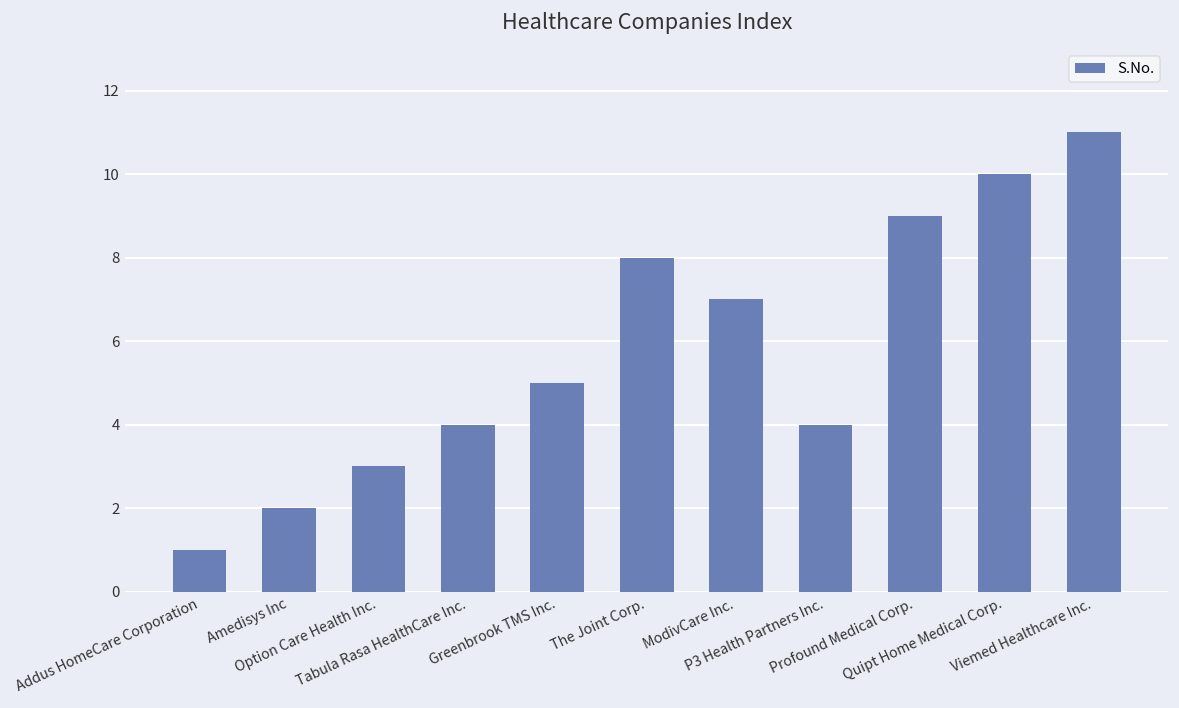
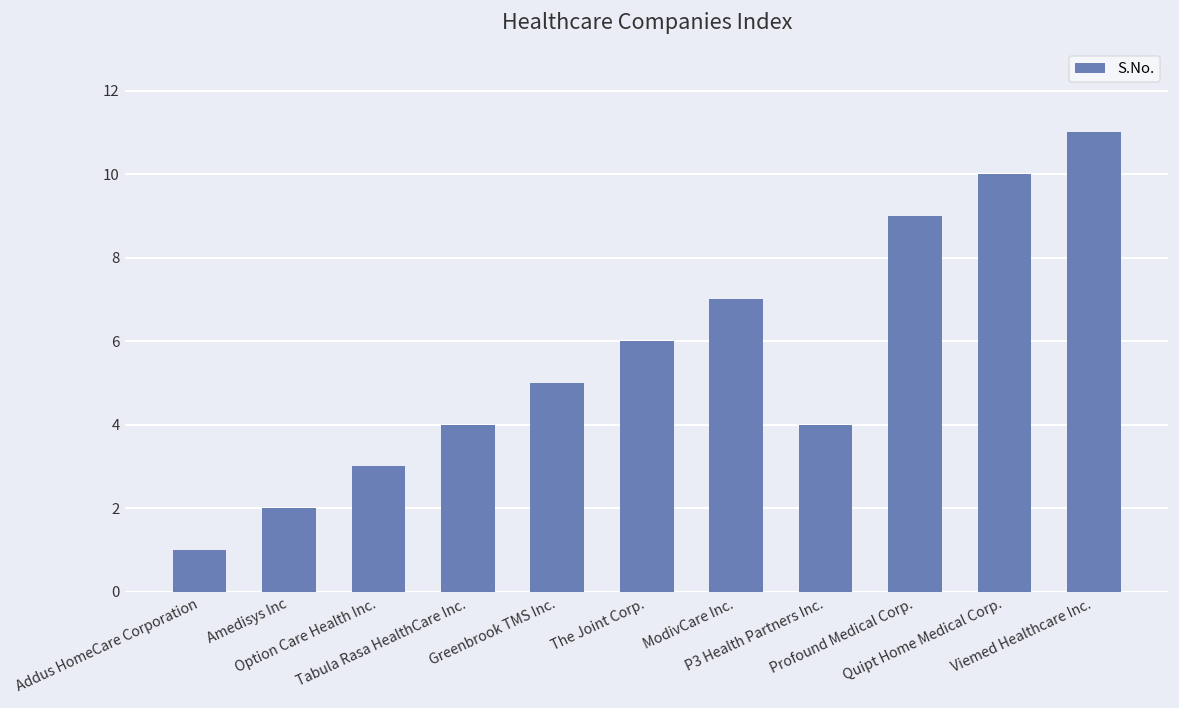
The Joint Corp.: 8 -> 6
